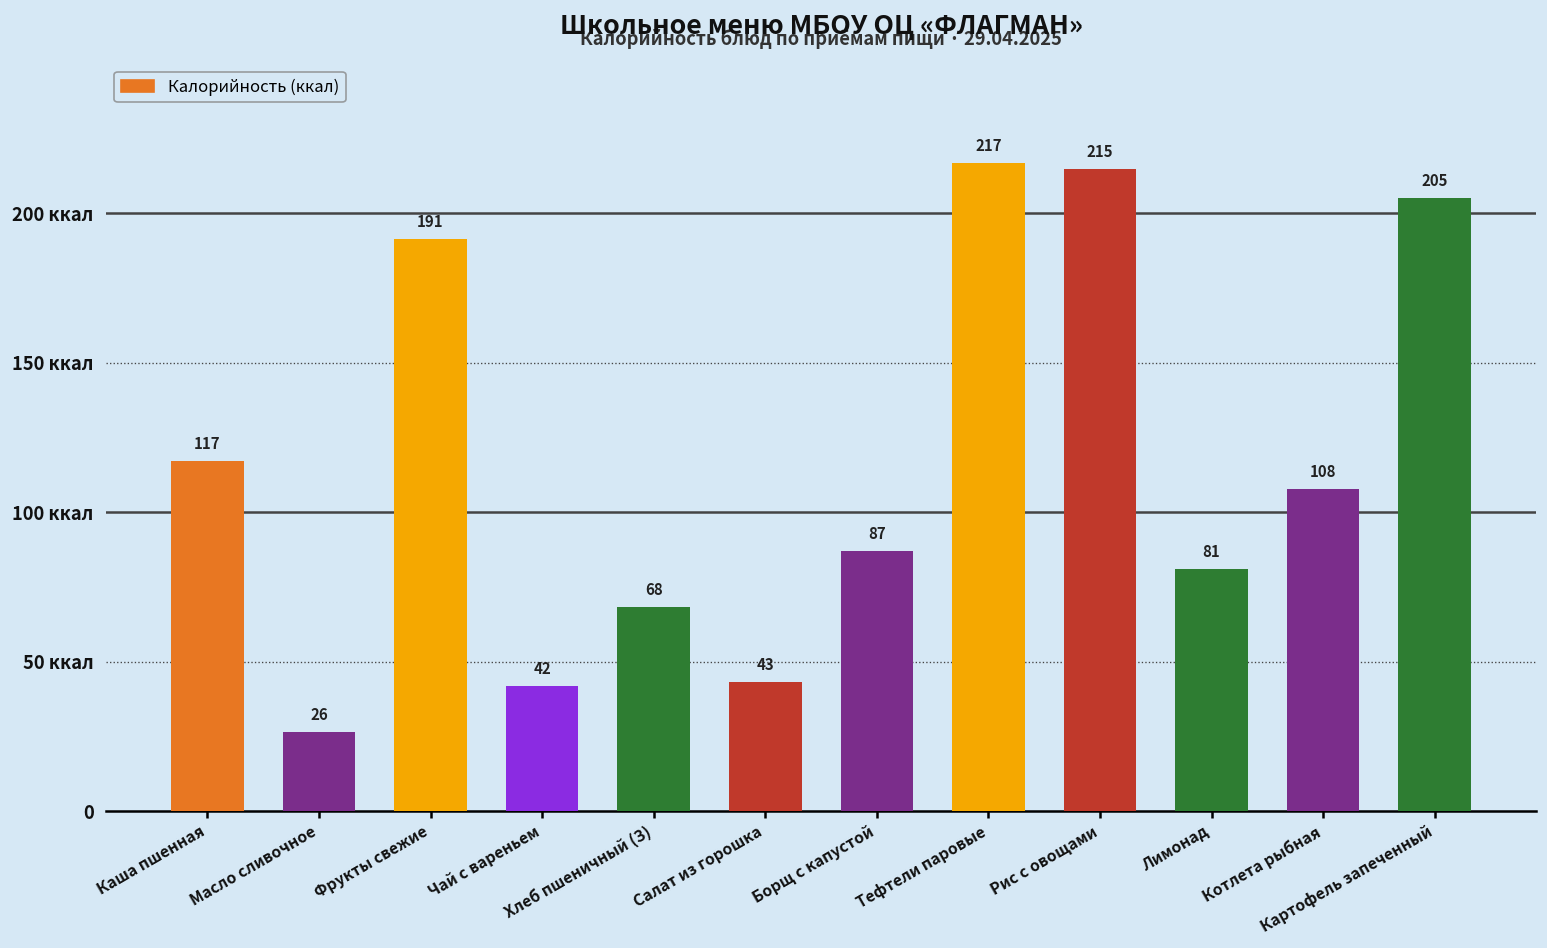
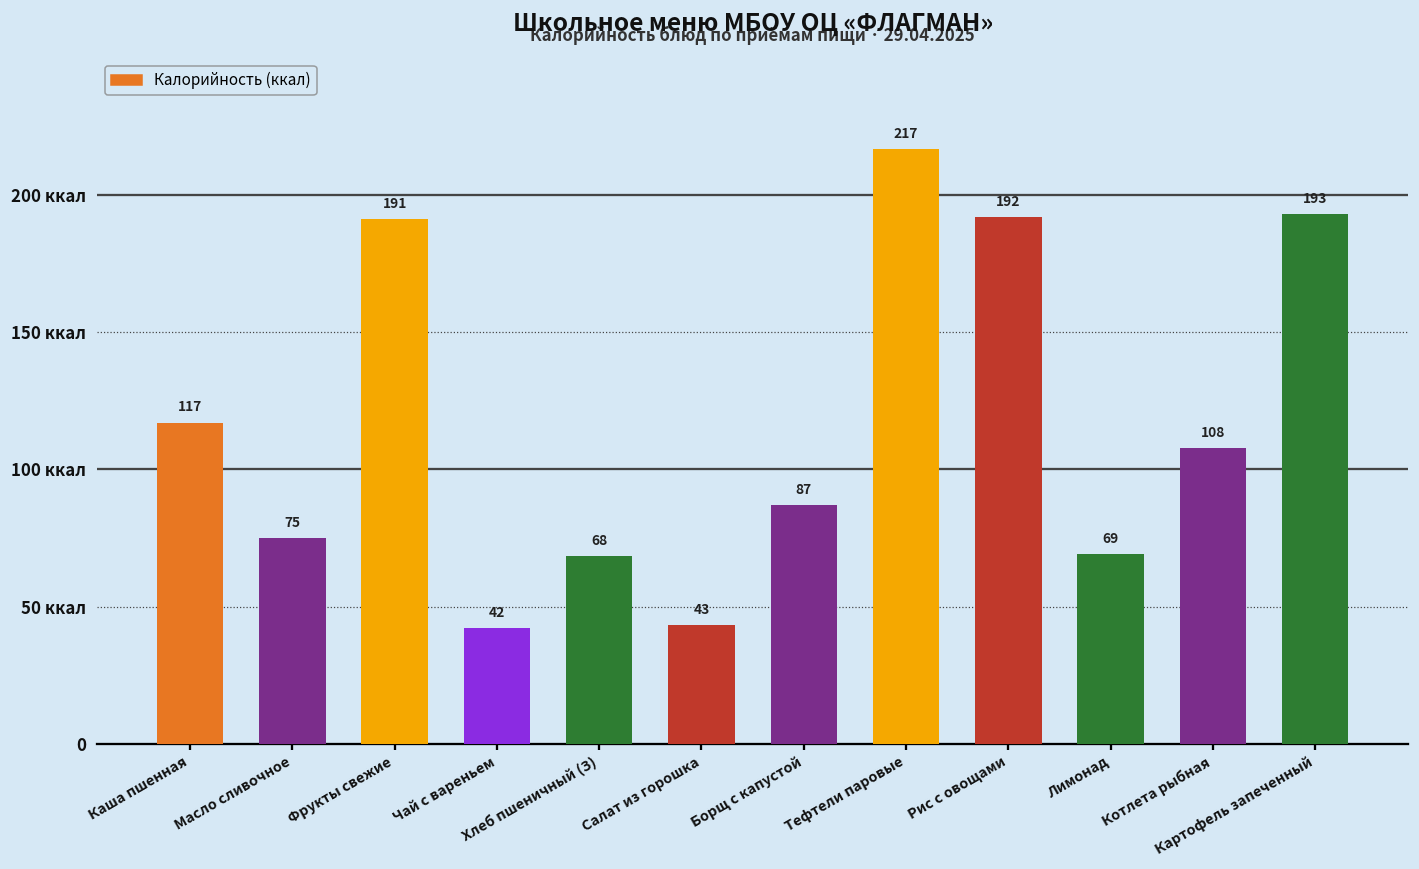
Масло сливочное: 26 -> 75
Рис с овощами: 215 -> 192
Лимонад: 81 -> 69
Картофель запеченный: 205 -> 193
